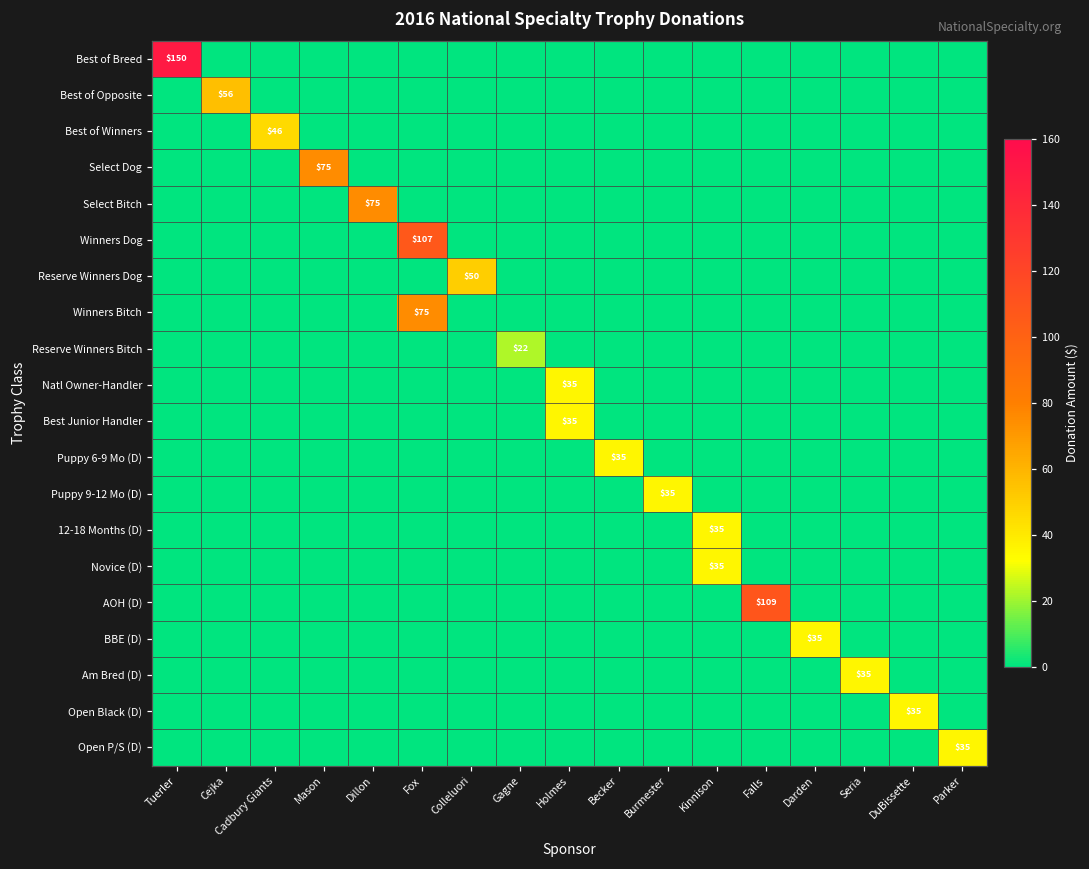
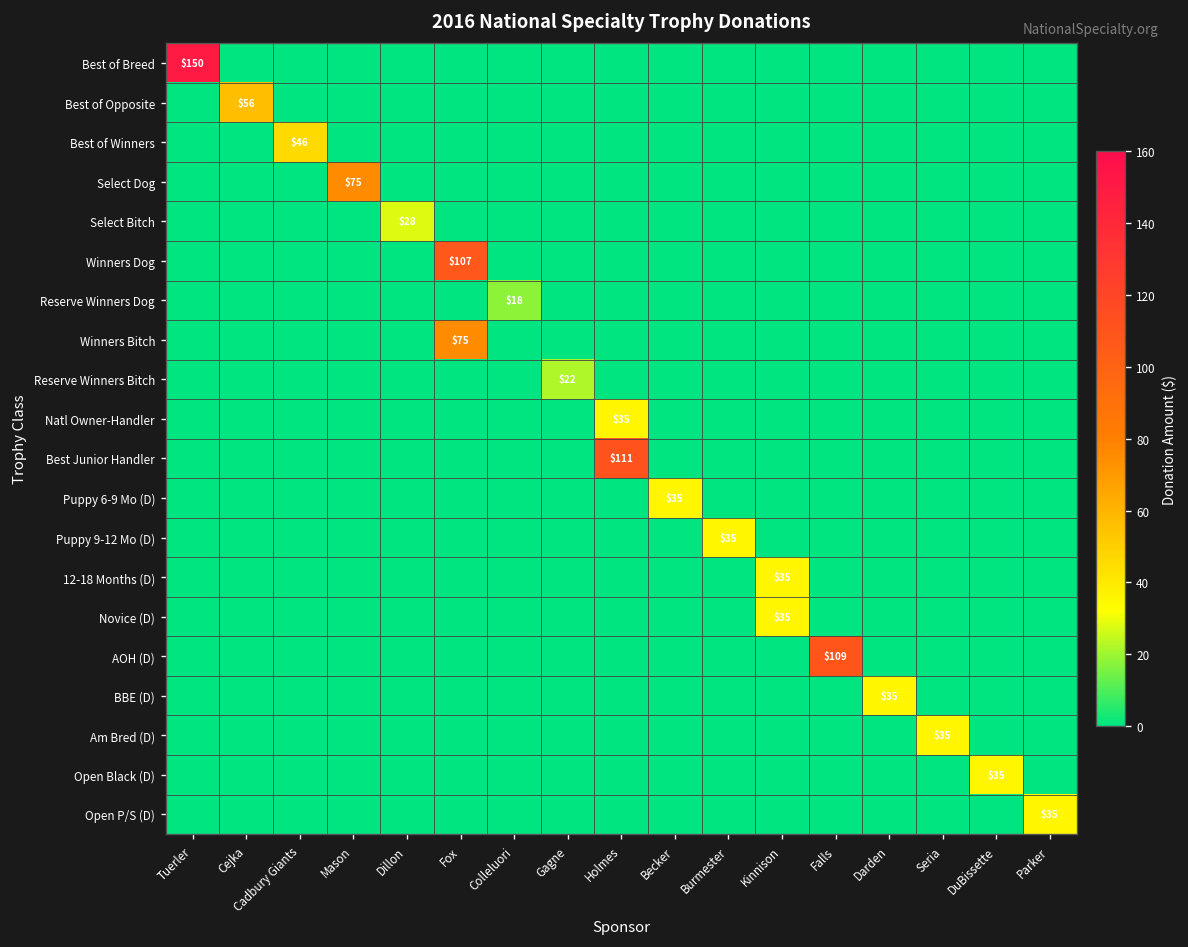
Select Bitch, Dillon: $75 -> $28
Reserve Winners Dog, Colleluori: $50 -> $18
Best Junior Handler, Holmes: $35 -> $111
